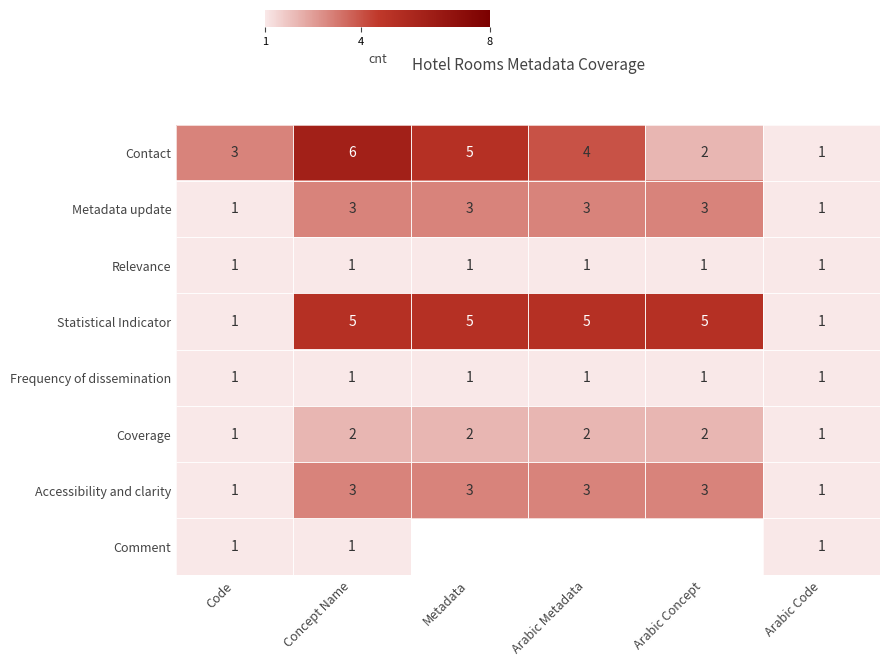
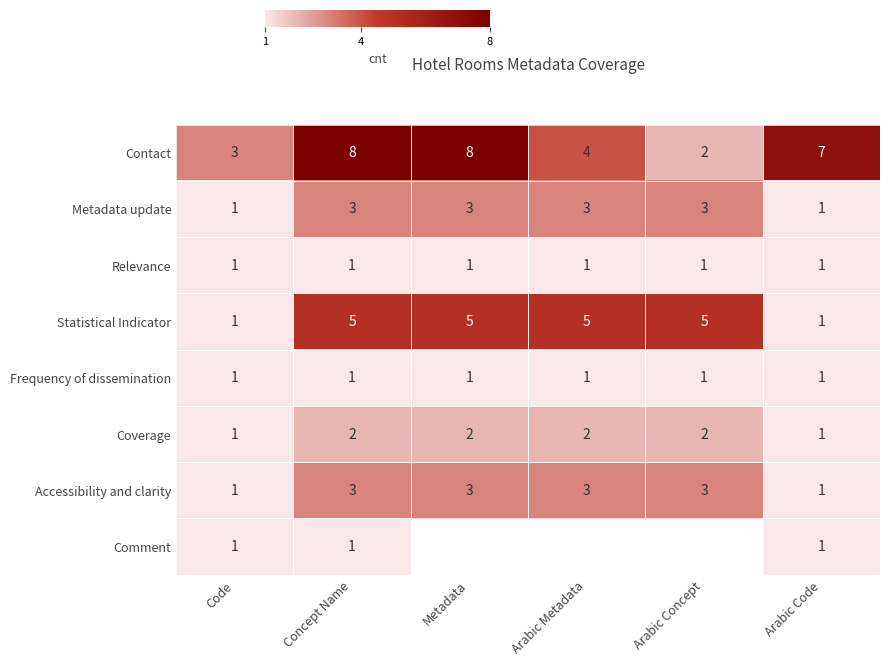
Contact, Concept Name: 6 -> 8
Contact, Metadata: 5 -> 8
Contact, Arabic Code: 1 -> 7
